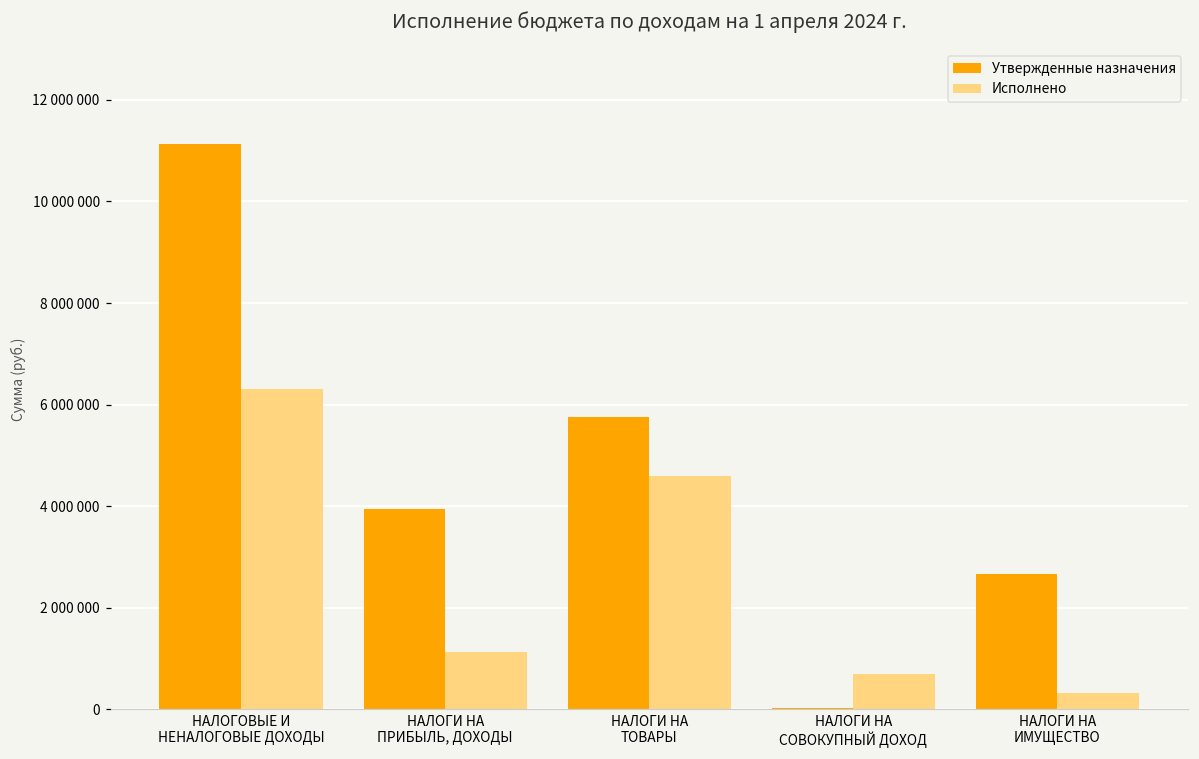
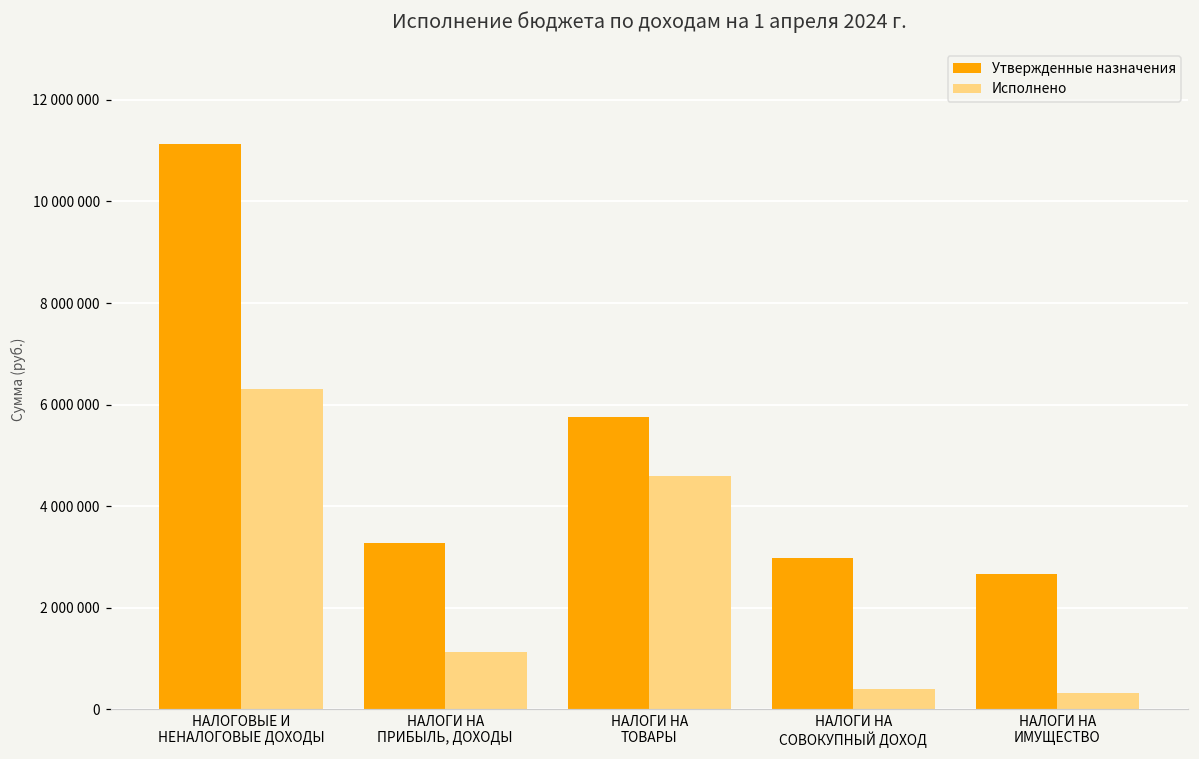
Утвержденные назначения, НАЛОГИ НА ПРИБЫЛЬ, ДОХОДЫ: 3900000 -> 3300000
Утвержденные назначения, НАЛОГИ НА СОВОКУПНЫЙ ДОХОД: 0 -> 3000000
Исполнено, НАЛОГИ НА СОВОКУПНЫЙ ДОХОД: 700000 -> 400000
